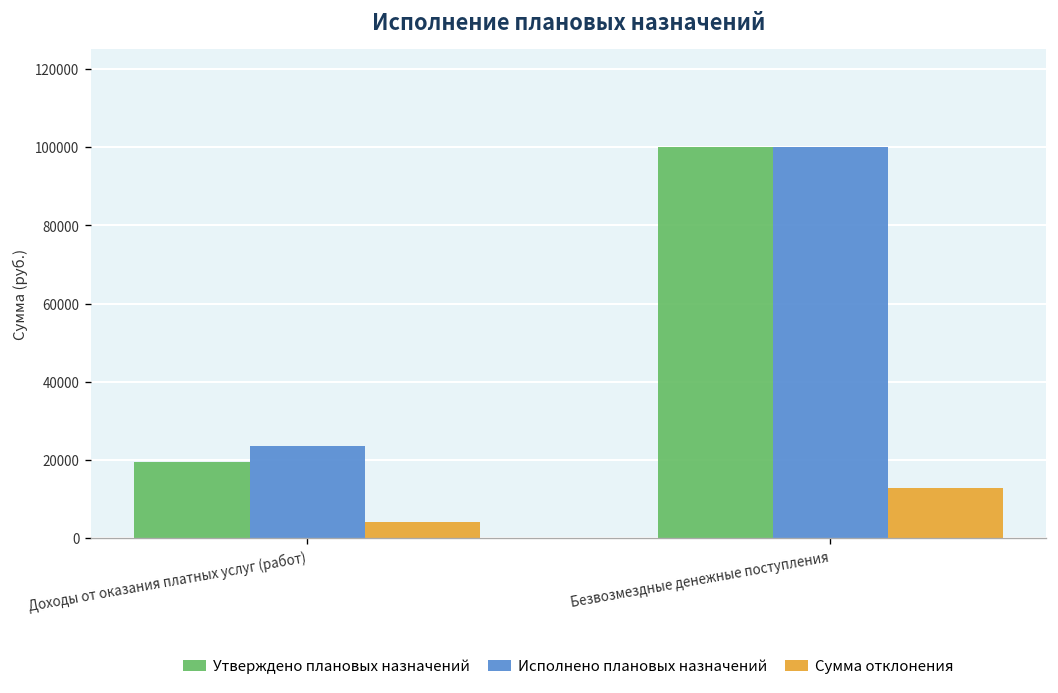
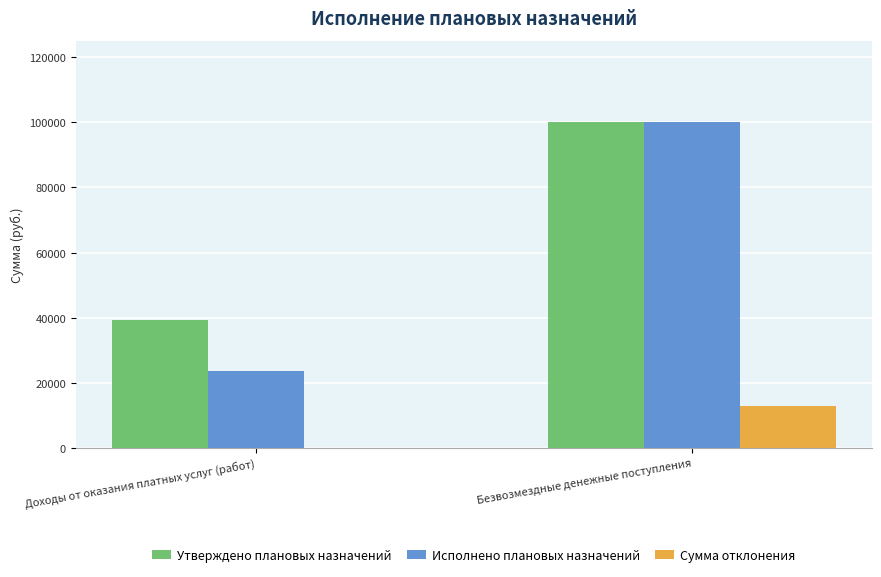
Утверждено плановых назначений, Доходы от оказания платных услуг (работ): 20000 -> 39000
Сумма отклонения, Доходы от оказания платных услуг (работ): 4000 -> 0
